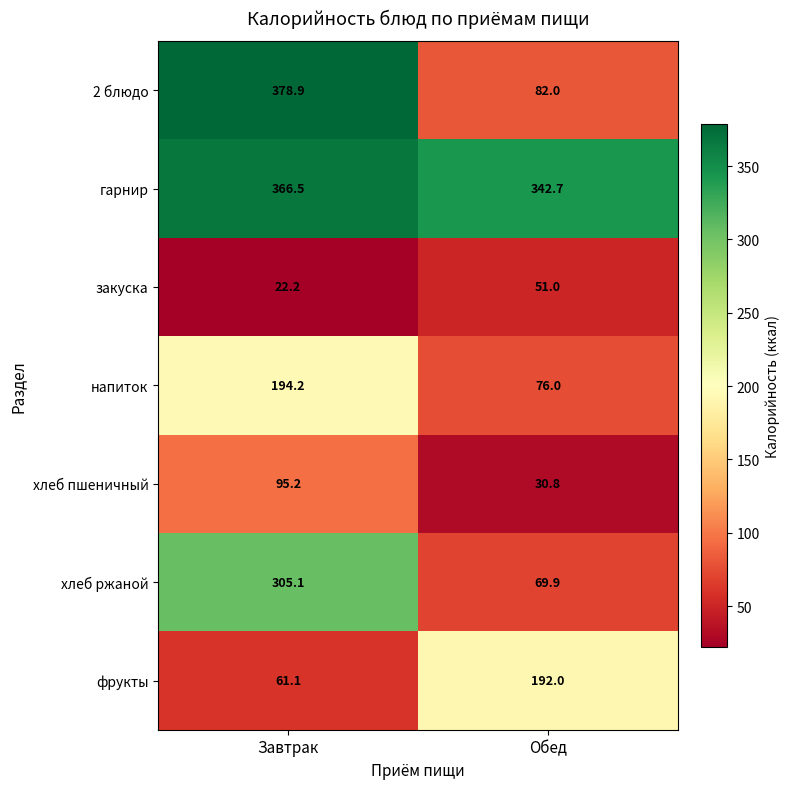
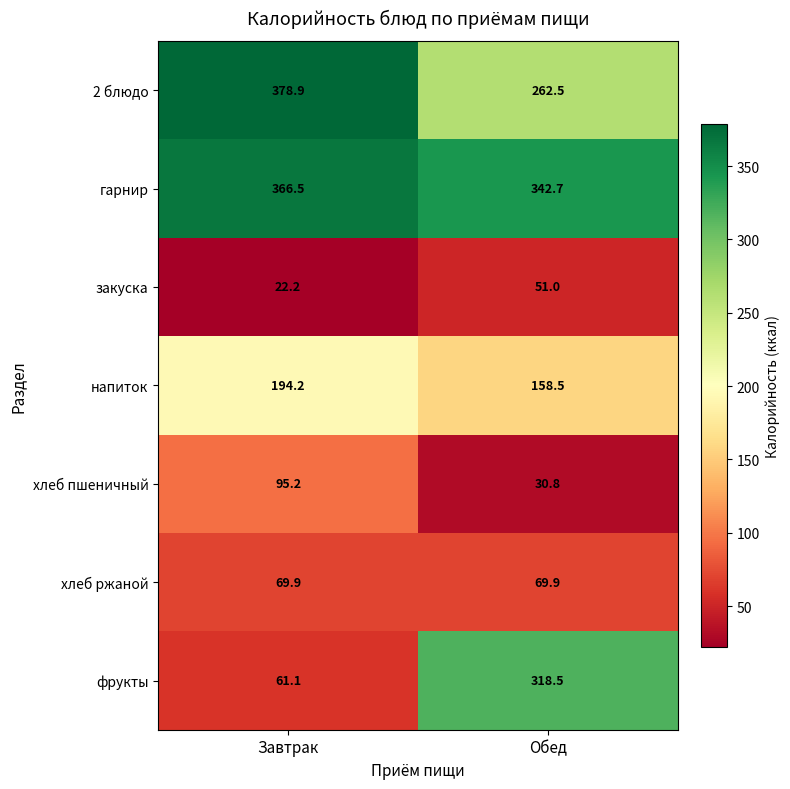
2 блюдо, Обед: 82.0 -> 262.5
напиток, Обед: 76.0 -> 158.5
хлеб ржаной, Завтрак: 305.1 -> 69.9
фрукты, Обед: 192.0 -> 318.5
